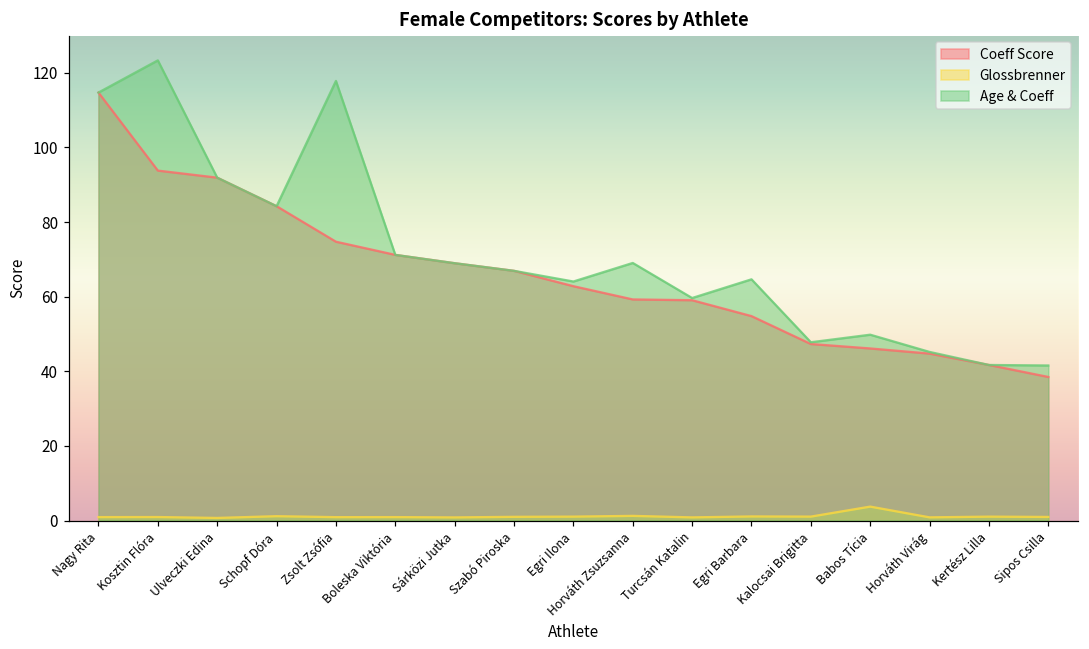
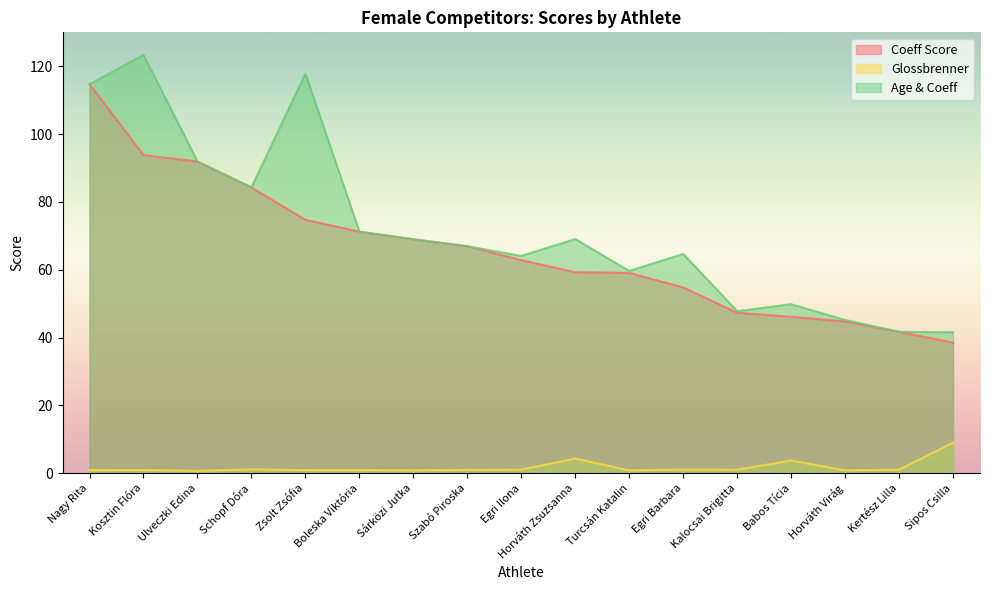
Glossbrenner, Horváth Zsuzsanna: 1 -> 4
Glossbrenner, Sipos Csilla: 1 -> 9
